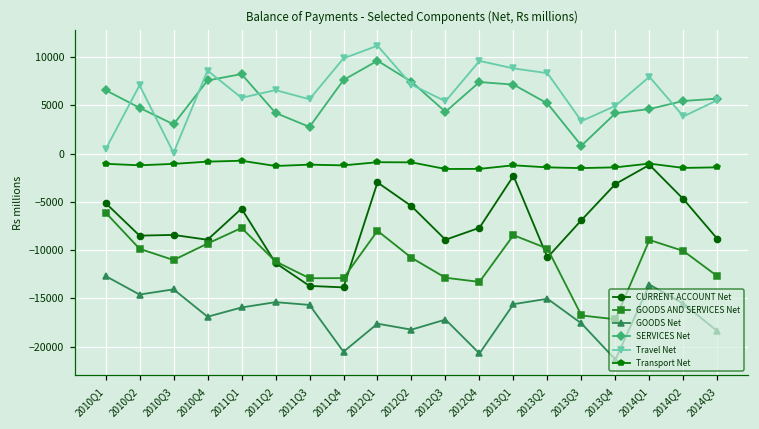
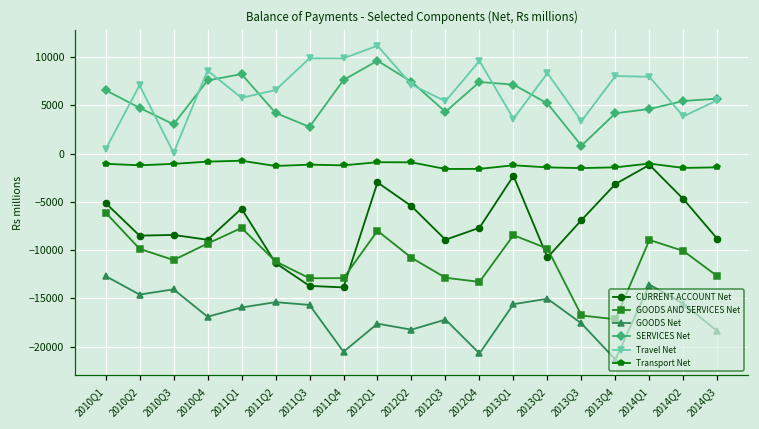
Travel Net, 2011Q3: 6000 -> 10000
Travel Net, 2013Q1: 9000 -> 4000
Travel Net, 2013Q4: 5000 -> 8000
